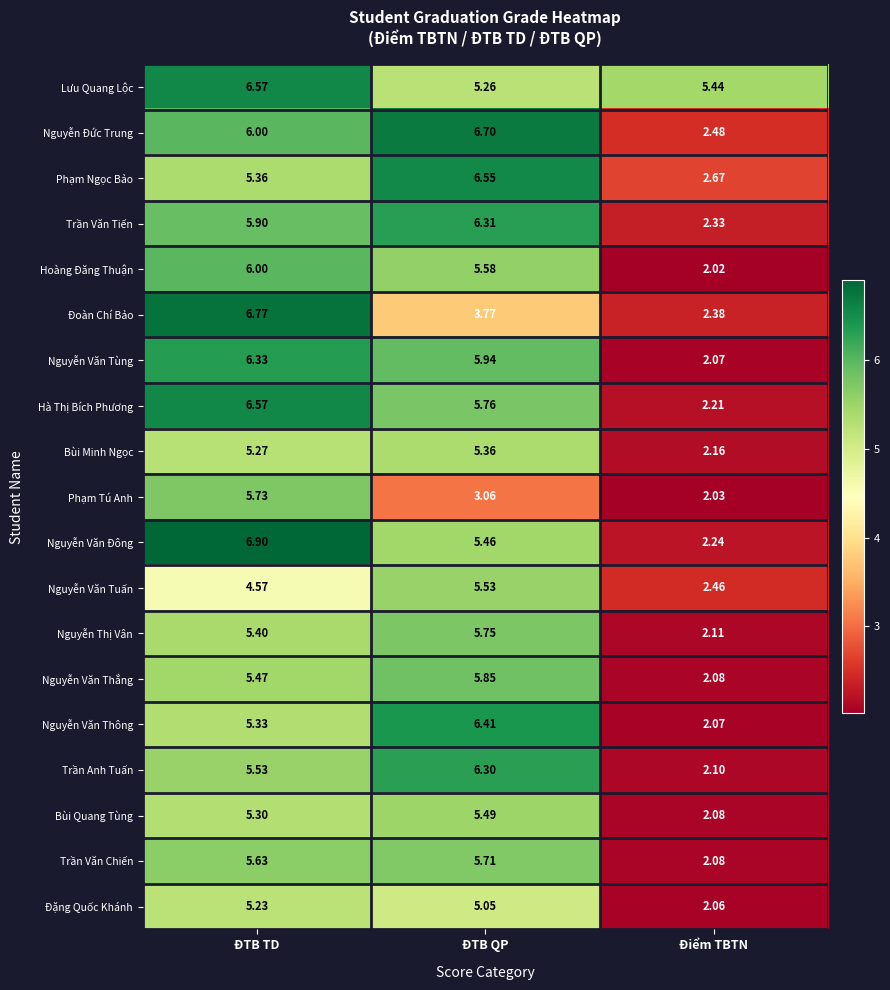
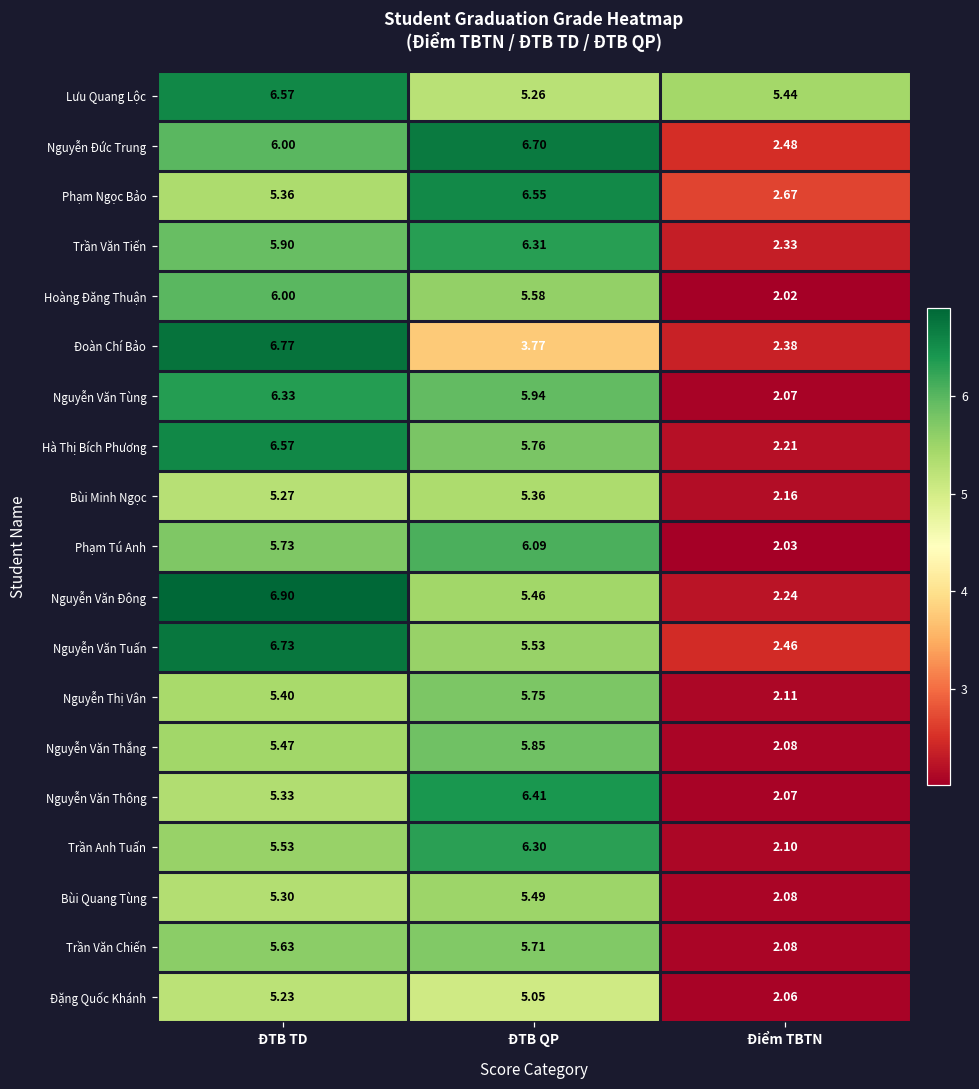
Phạm Tú Anh, ĐTB QP: 3.06 -> 6.09
Nguyễn Văn Tuấn, ĐTB TD: 4.57 -> 6.73
